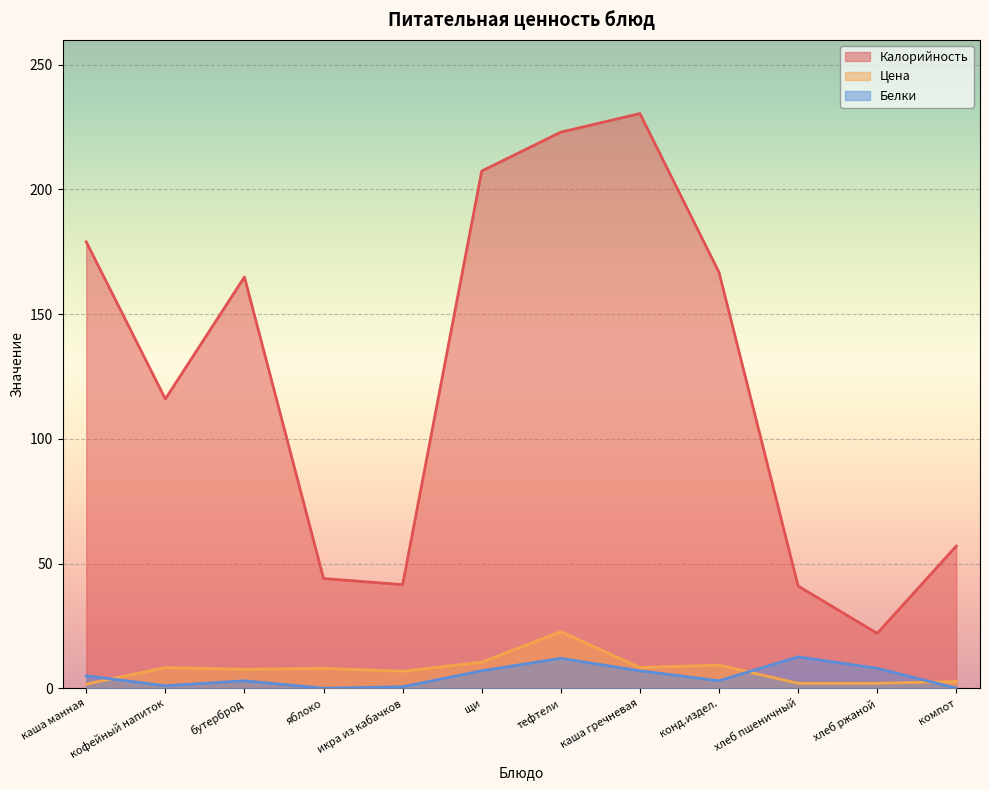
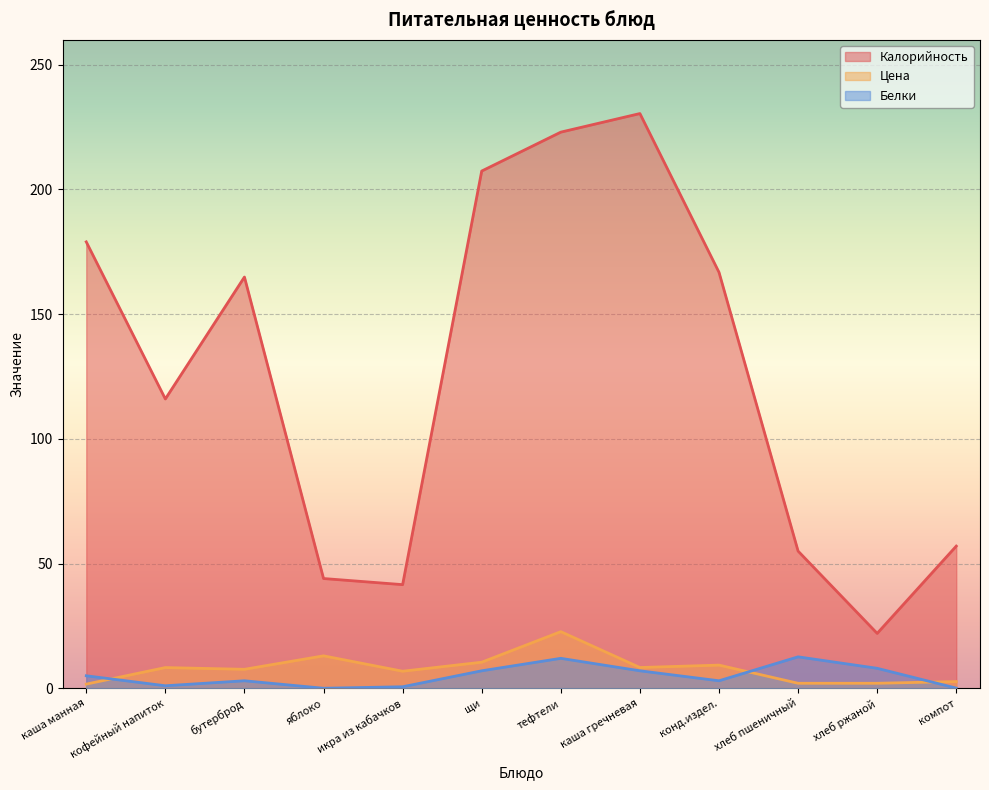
Цена, яблоко: 8 -> 13
Калорийность, хлеб пшеничный: 41 -> 55
